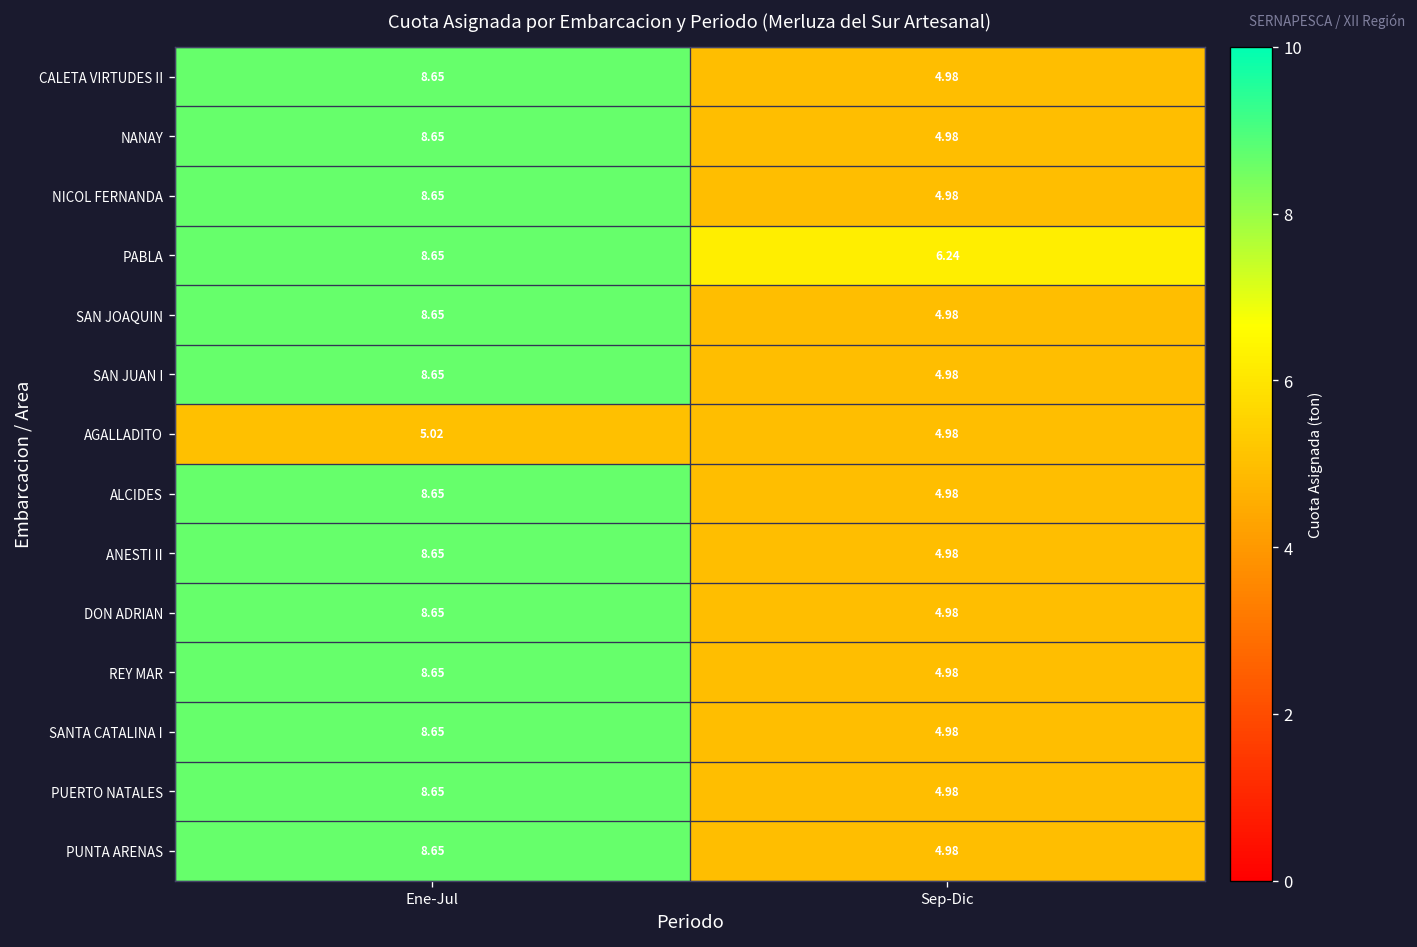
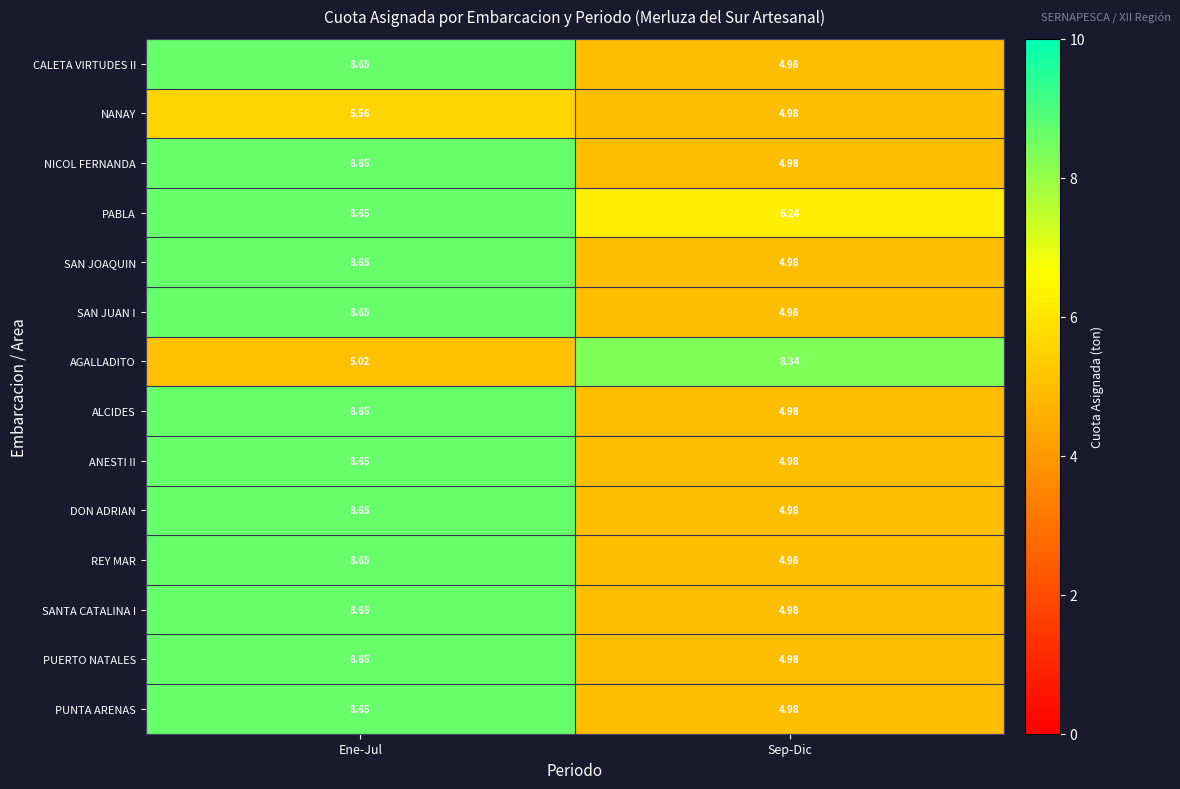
NANAY, Ene-Jul: 8.65 -> 5.56
AGALLADITO, Sep-Dic: 4.98 -> 8.34
